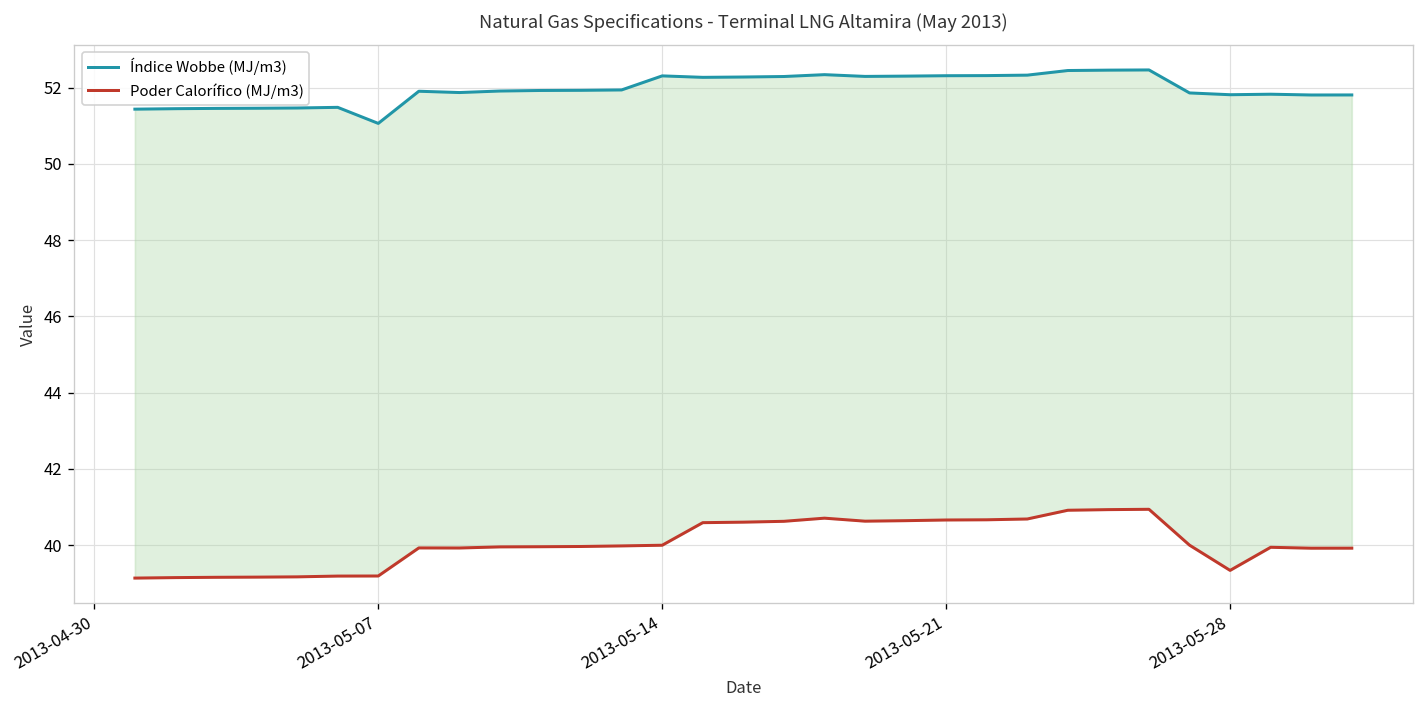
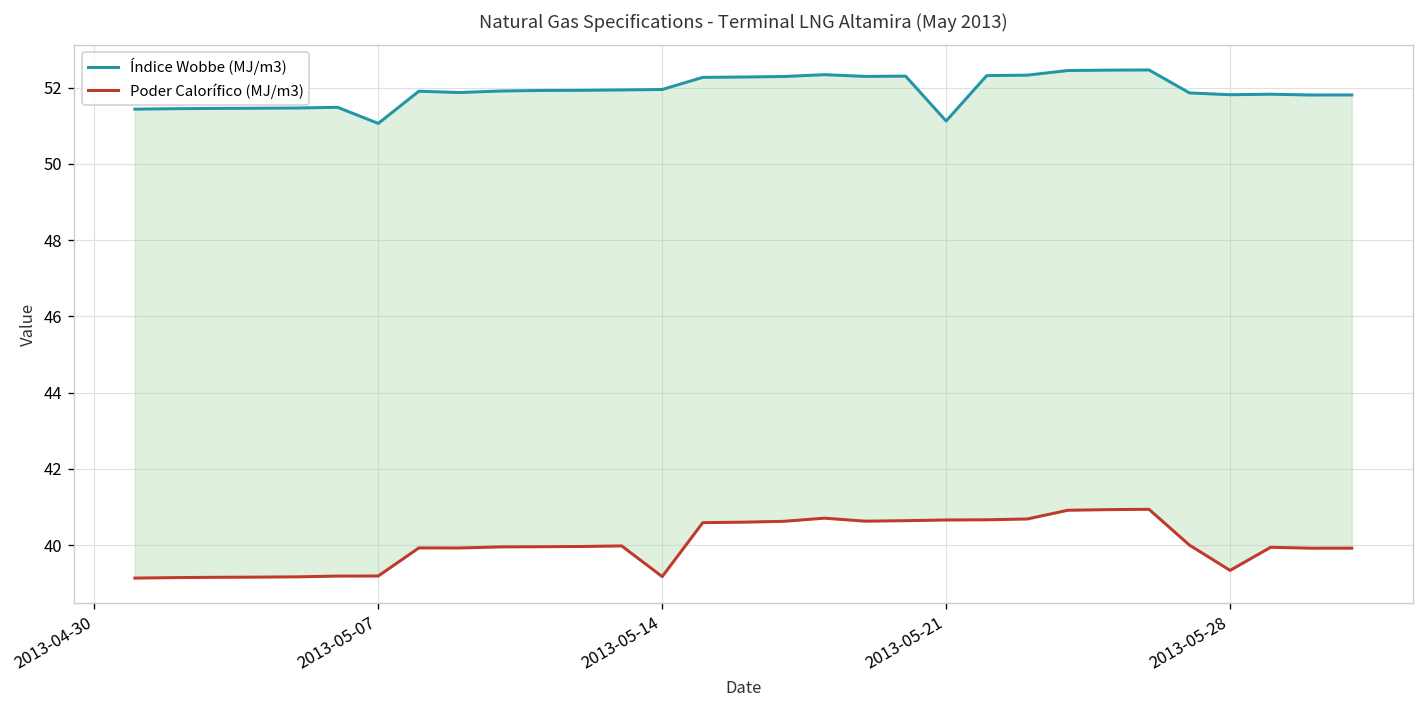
Índice Wobbe (MJ/m3), 2013-05-14: 52.3 -> 52.0
Poder Calorífico (MJ/m3), 2013-05-14: 40.0 -> 39.2
Índice Wobbe (MJ/m3), 2013-05-21: 52.3 -> 51.1
